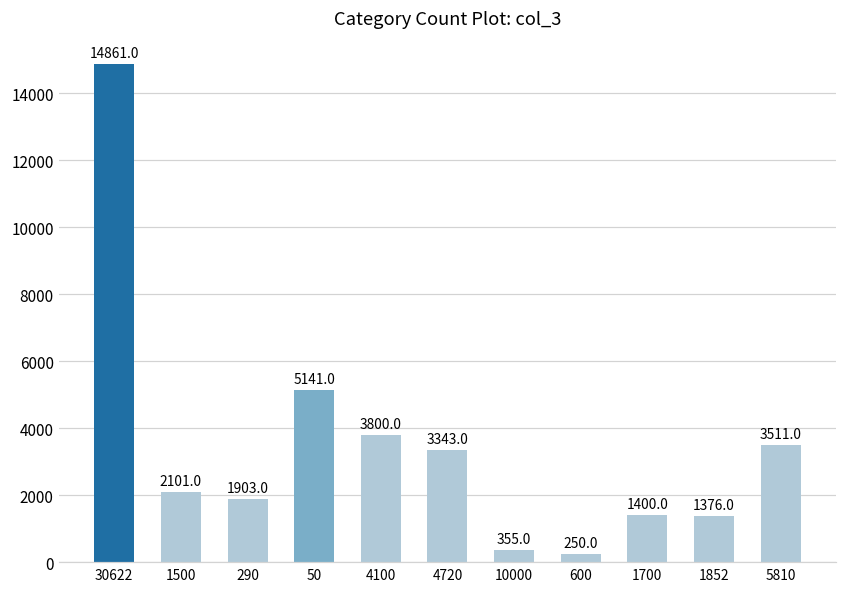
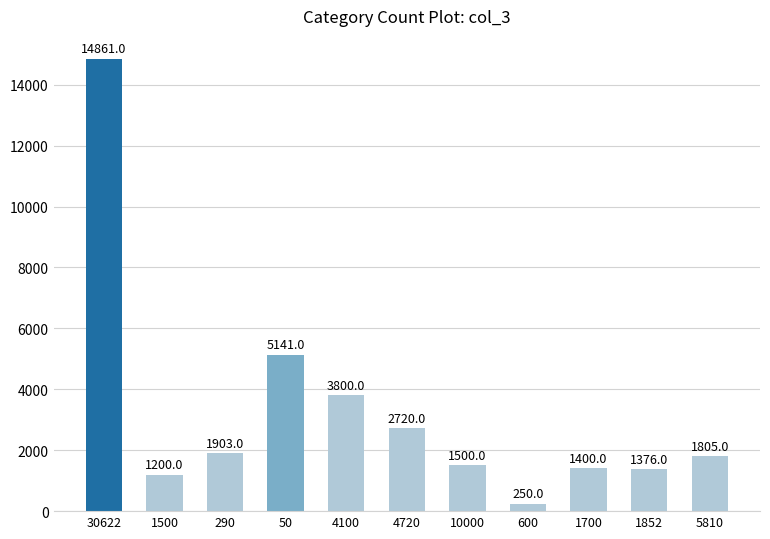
1500: 2101.0 -> 1200.0
4720: 3343.0 -> 2720.0
10000: 355.0 -> 1500.0
5810: 3511.0 -> 1805.0
